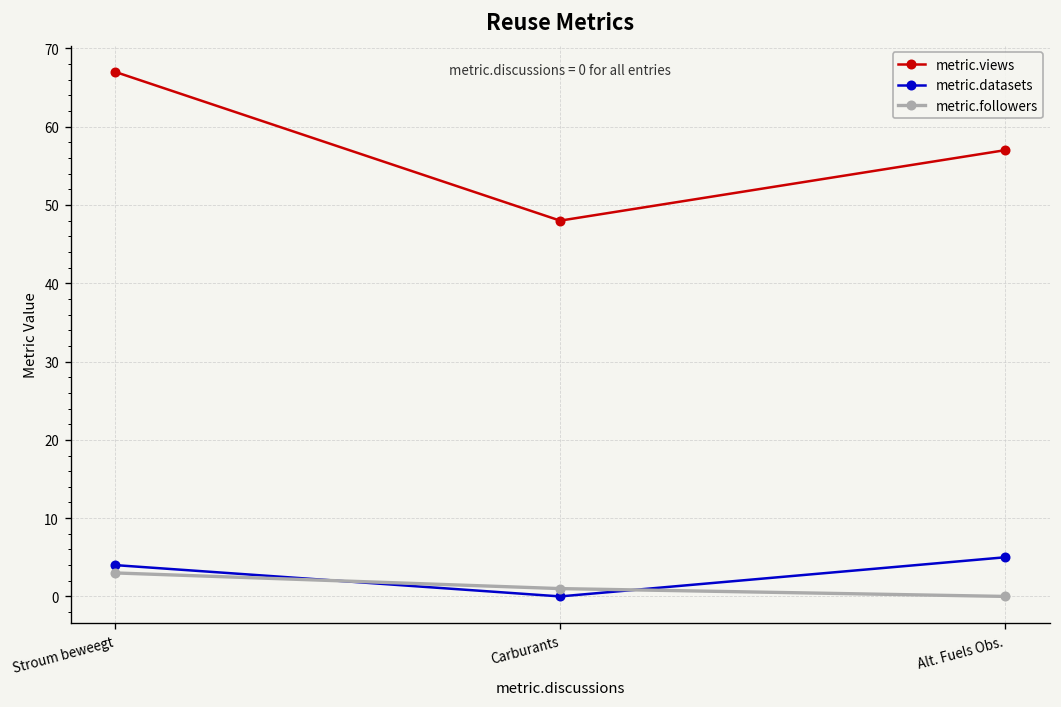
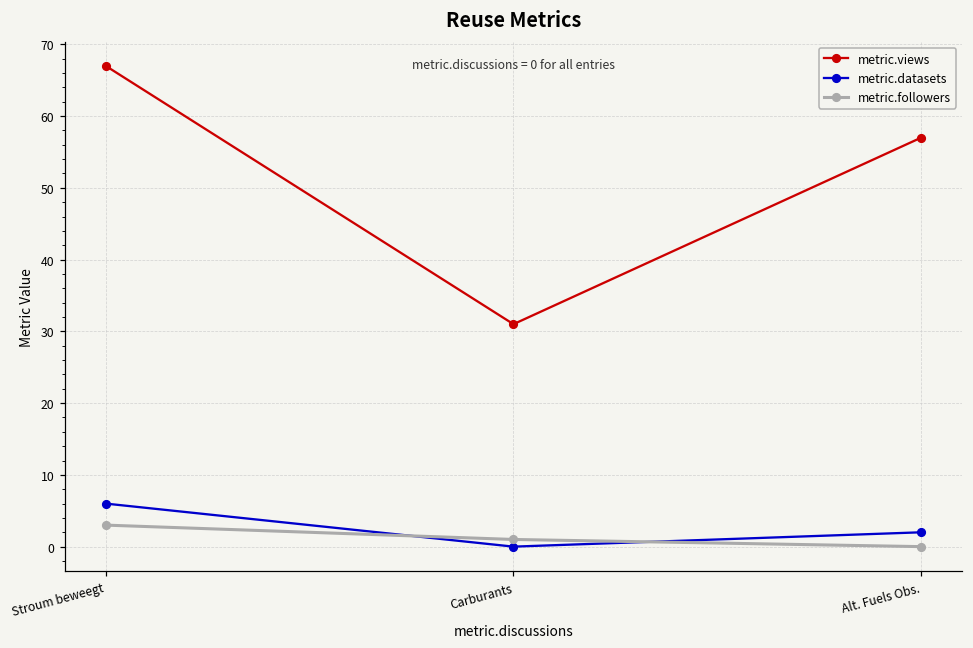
metric.datasets, Stroum beweegt: 4 -> 6
metric.views, Carburants: 48 -> 31
metric.datasets, Alt. Fuels Obs.: 5 -> 2
